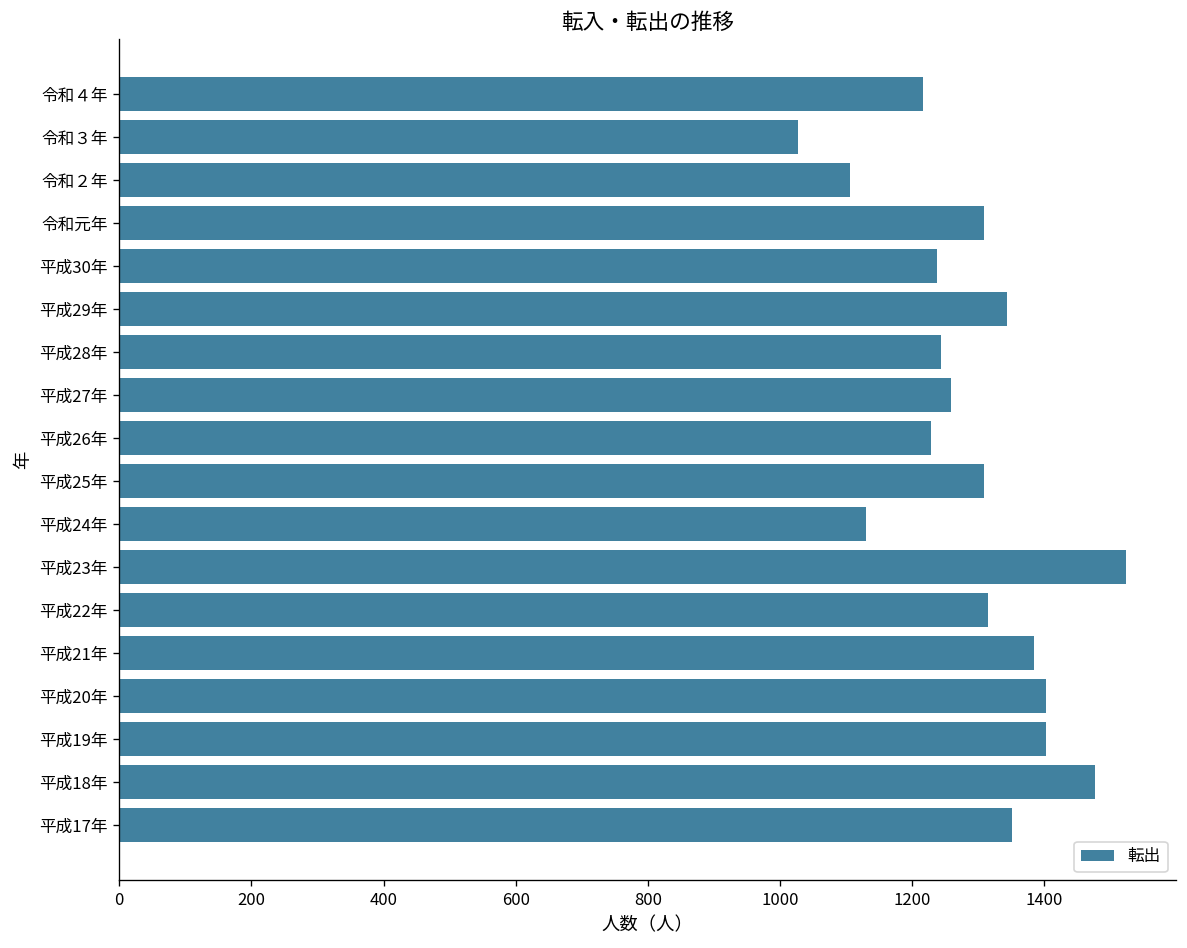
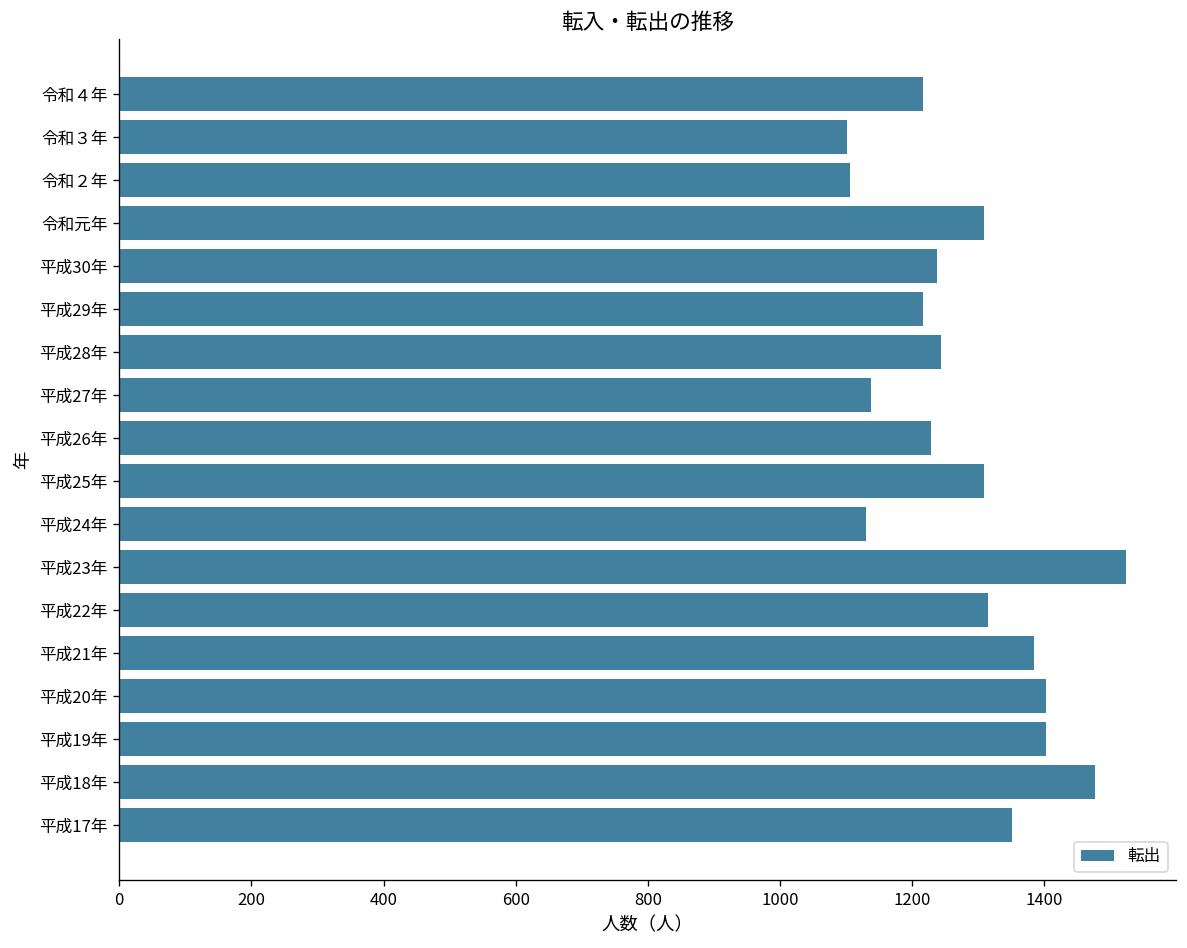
令和３年: 1030 -> 1100
平成29年: 1340 -> 1220
平成27年: 1260 -> 1140
